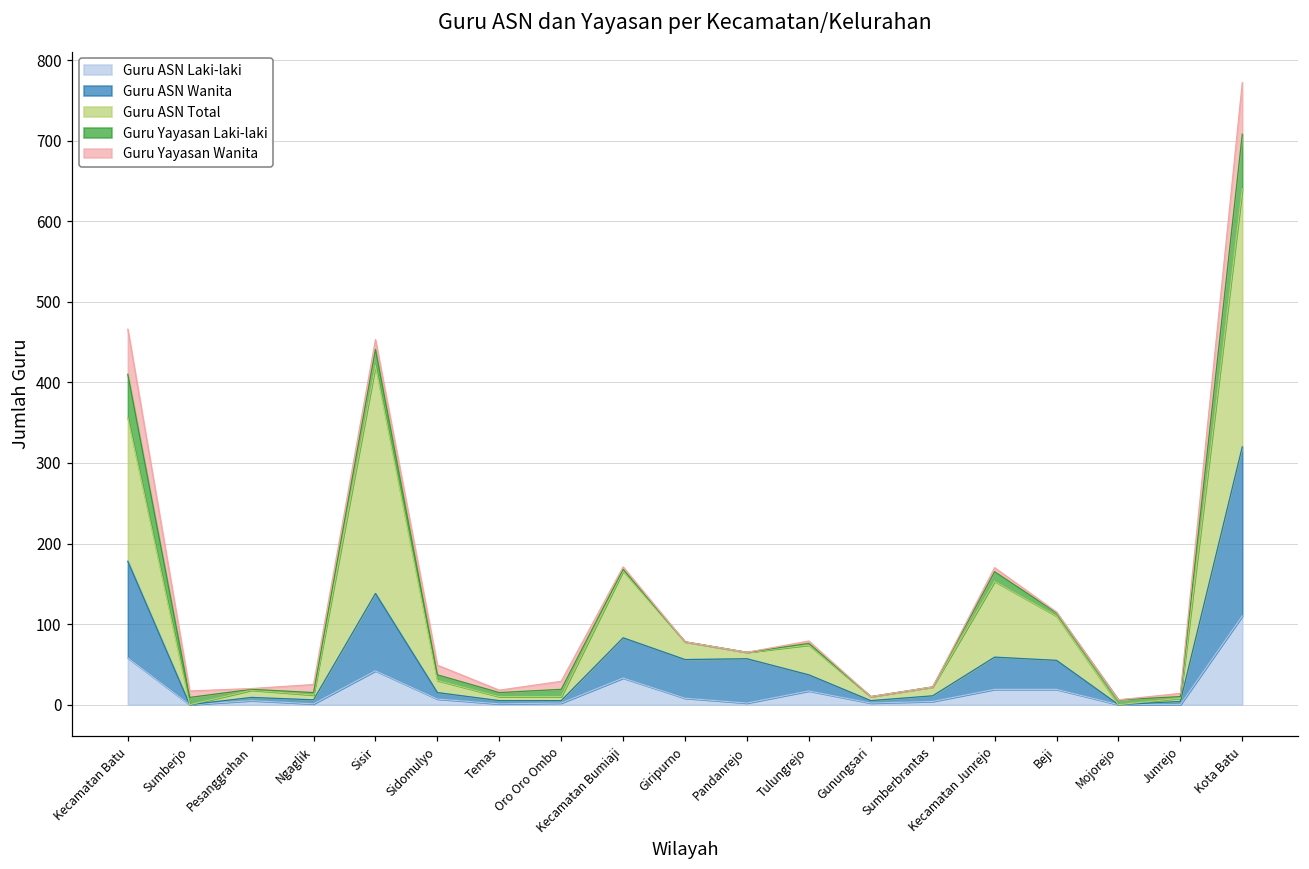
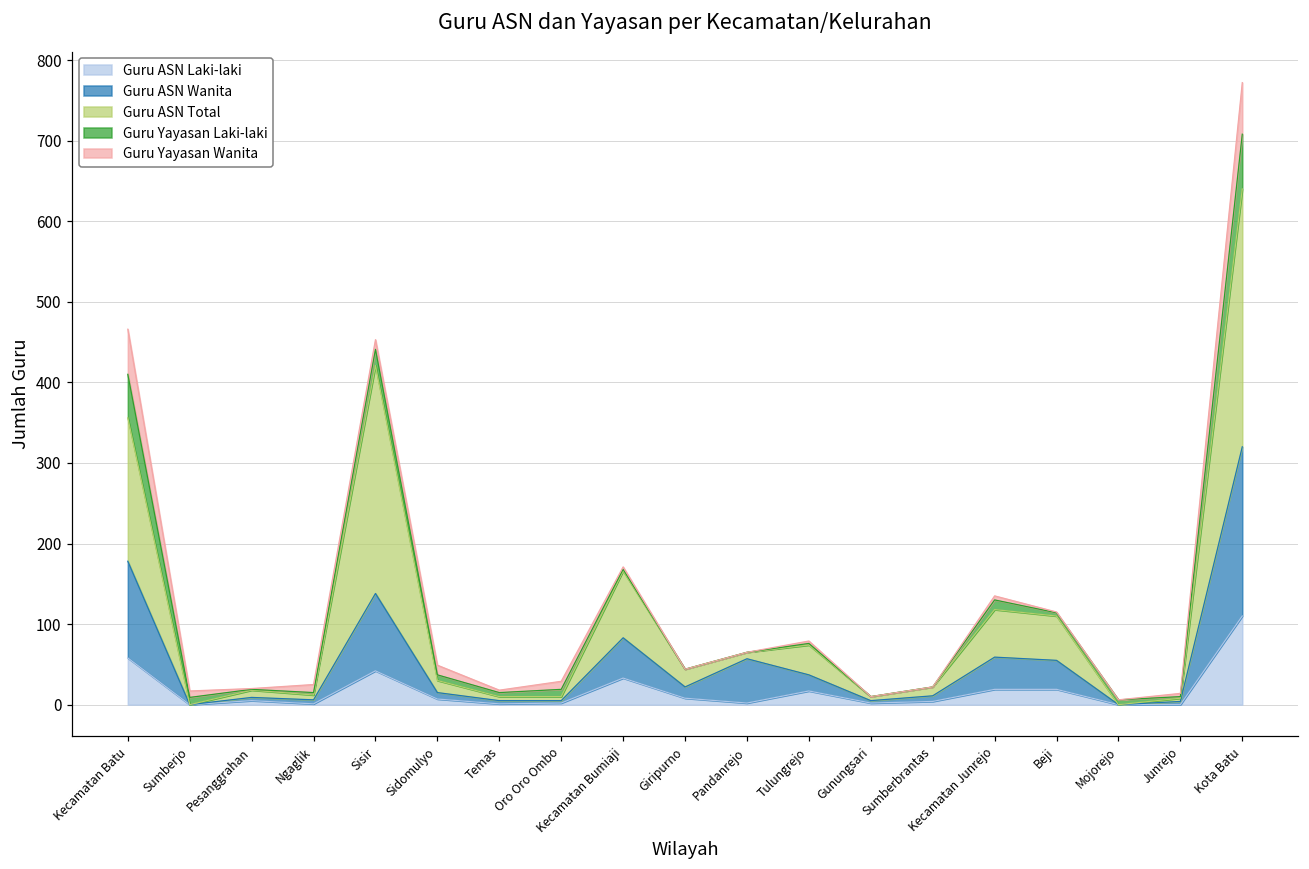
Guru ASN Wanita, Giripurno: 50 -> 10
Guru ASN Total, Kecamatan Junrejo: 90 -> 60
